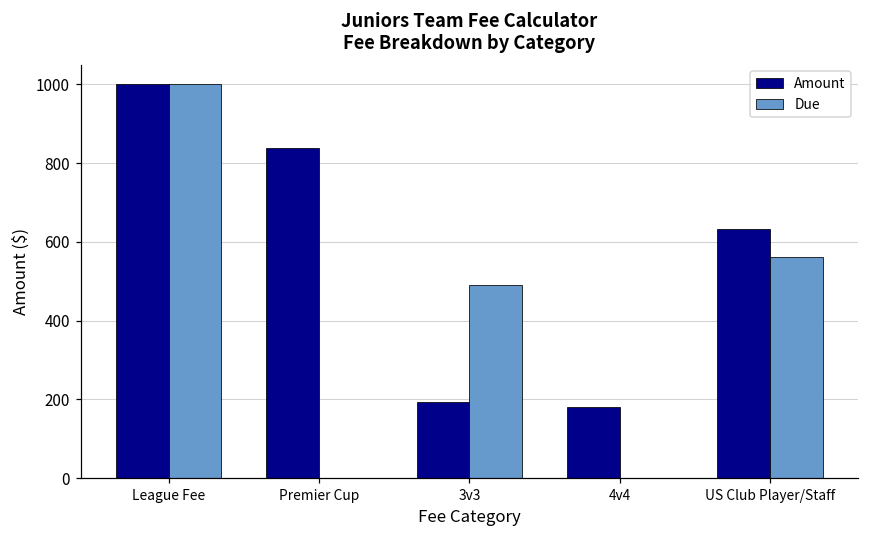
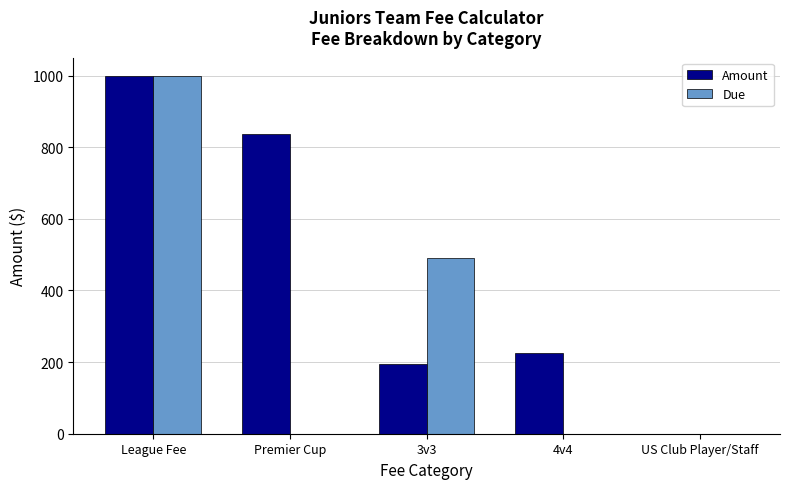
Amount, 4v4: 180 -> 230
Amount, US Club Player/Staff: 630 -> 0
Due, US Club Player/Staff: 560 -> 0
